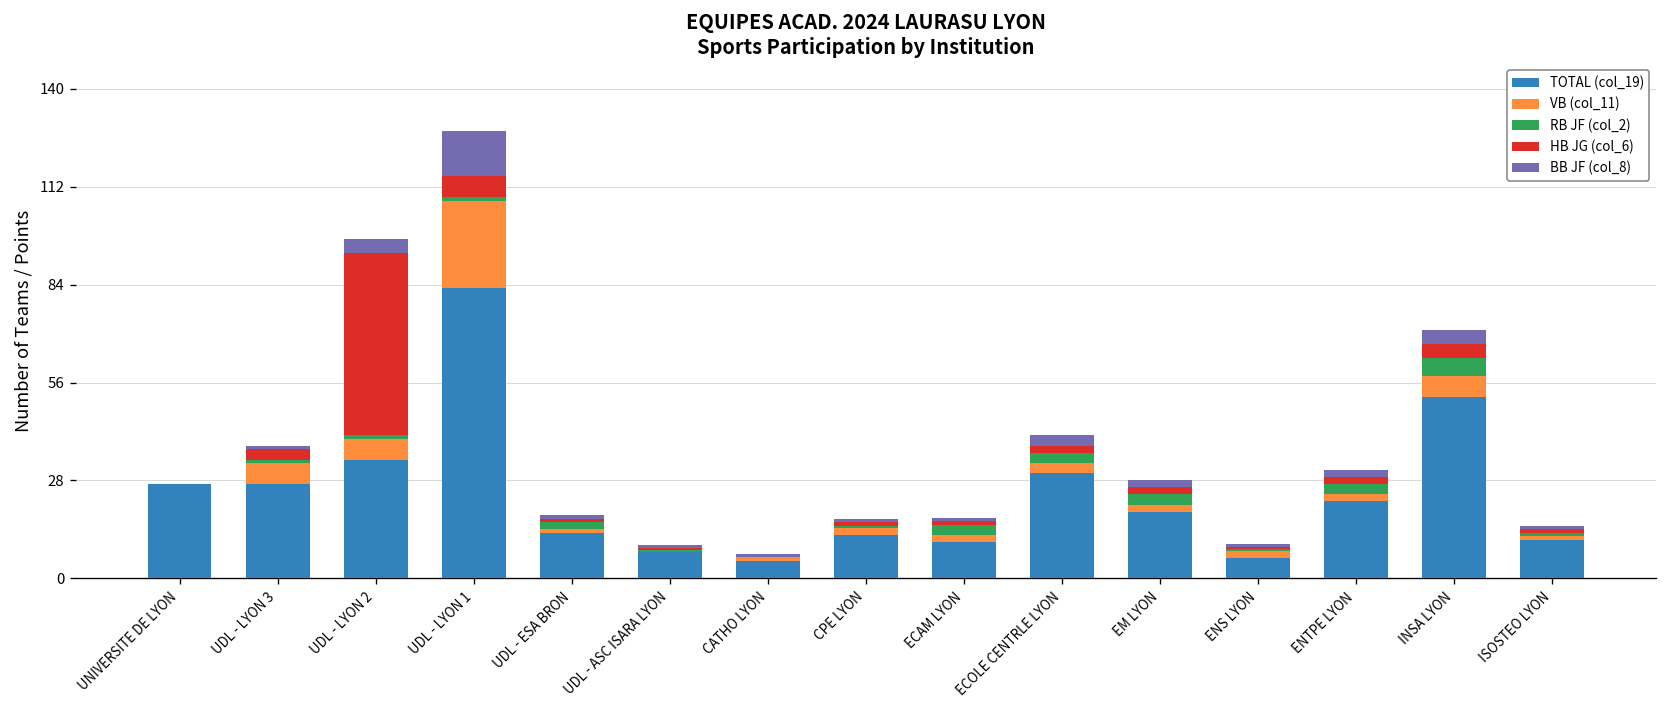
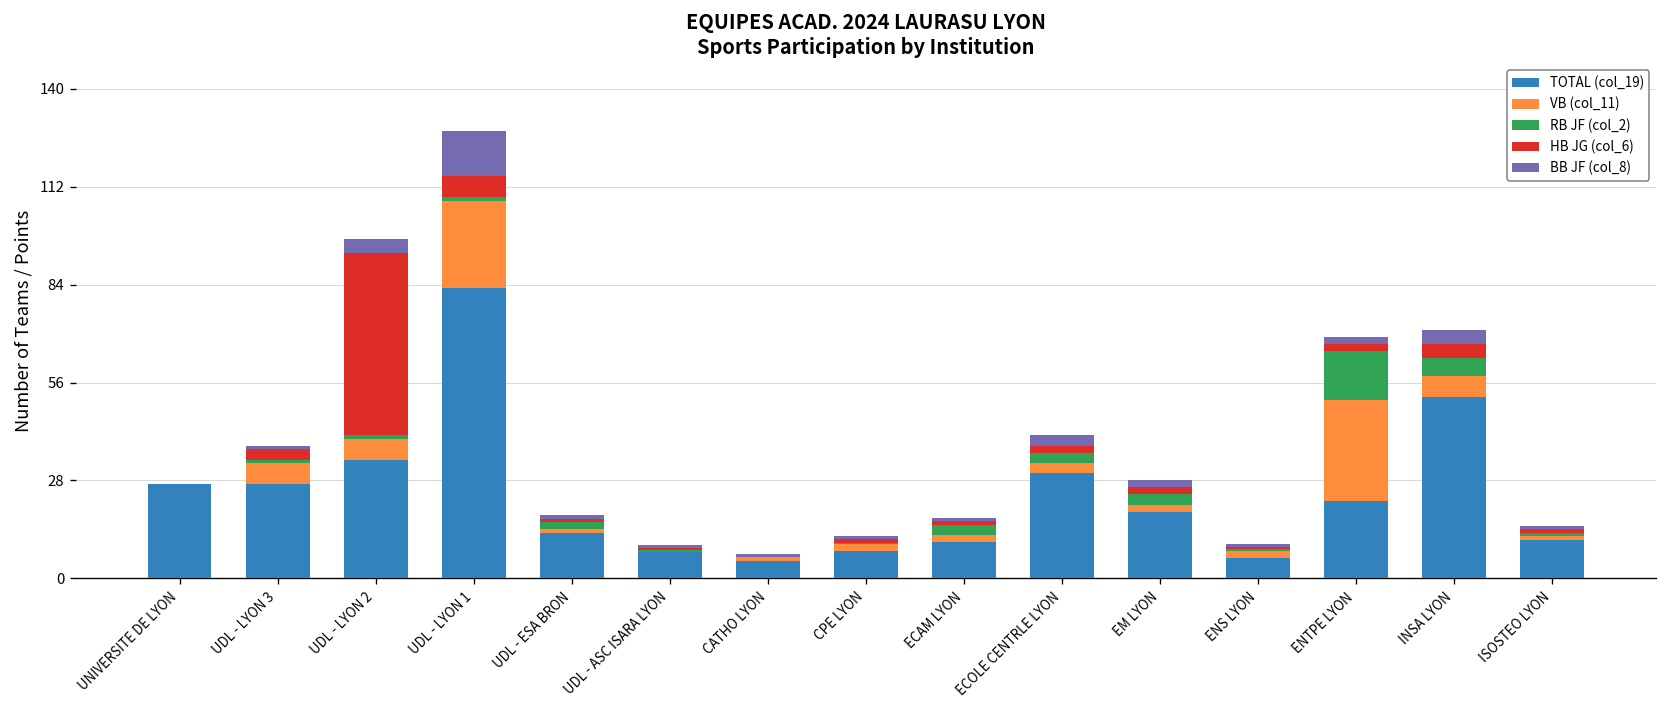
TOTAL (col_19), CPE LYON: 13 -> 8
VB (col_11), ENTPE LYON: 2 -> 29
RB JF (col_2), ENTPE LYON: 3 -> 14
